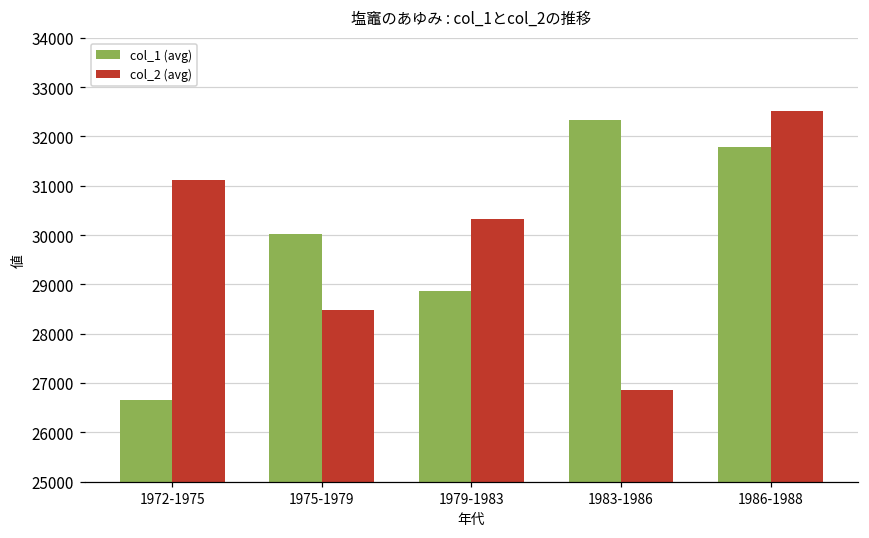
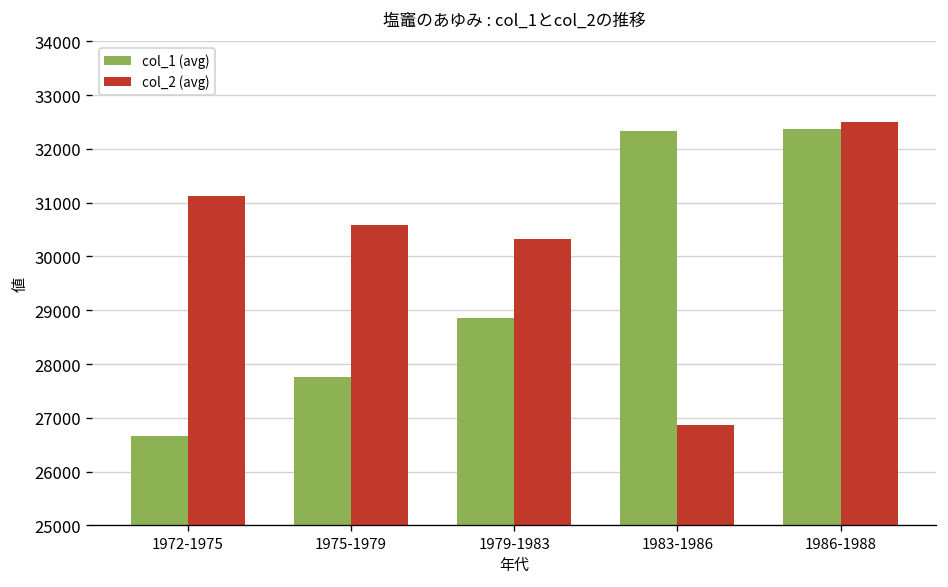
col_1 (avg), 1975-1979: 30000 -> 27800
col_2 (avg), 1975-1979: 28500 -> 30600
col_1 (avg), 1986-1988: 31800 -> 32400
